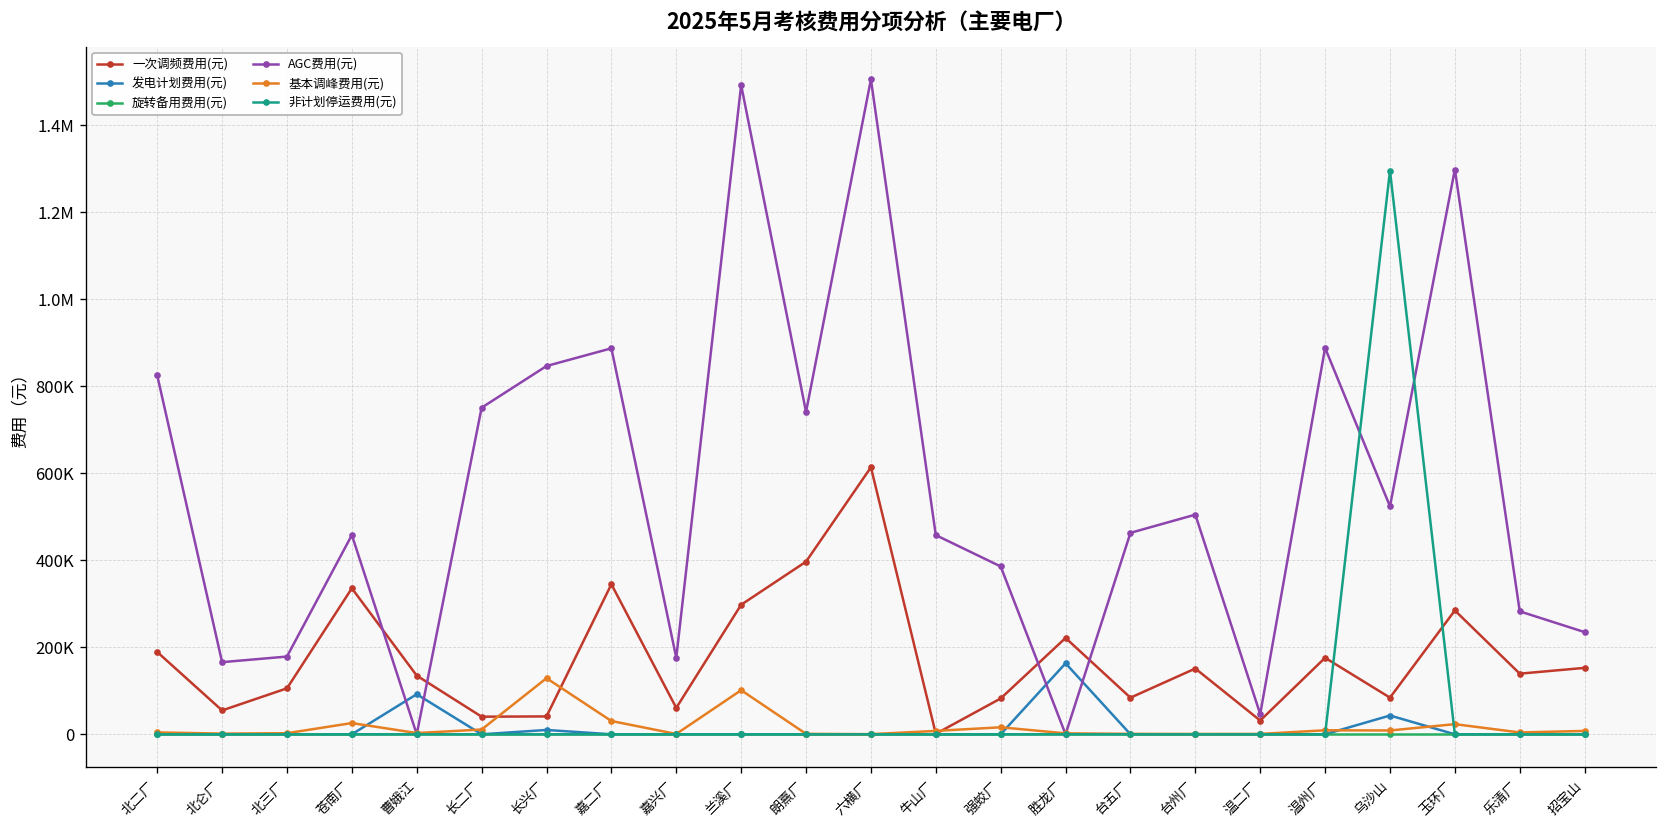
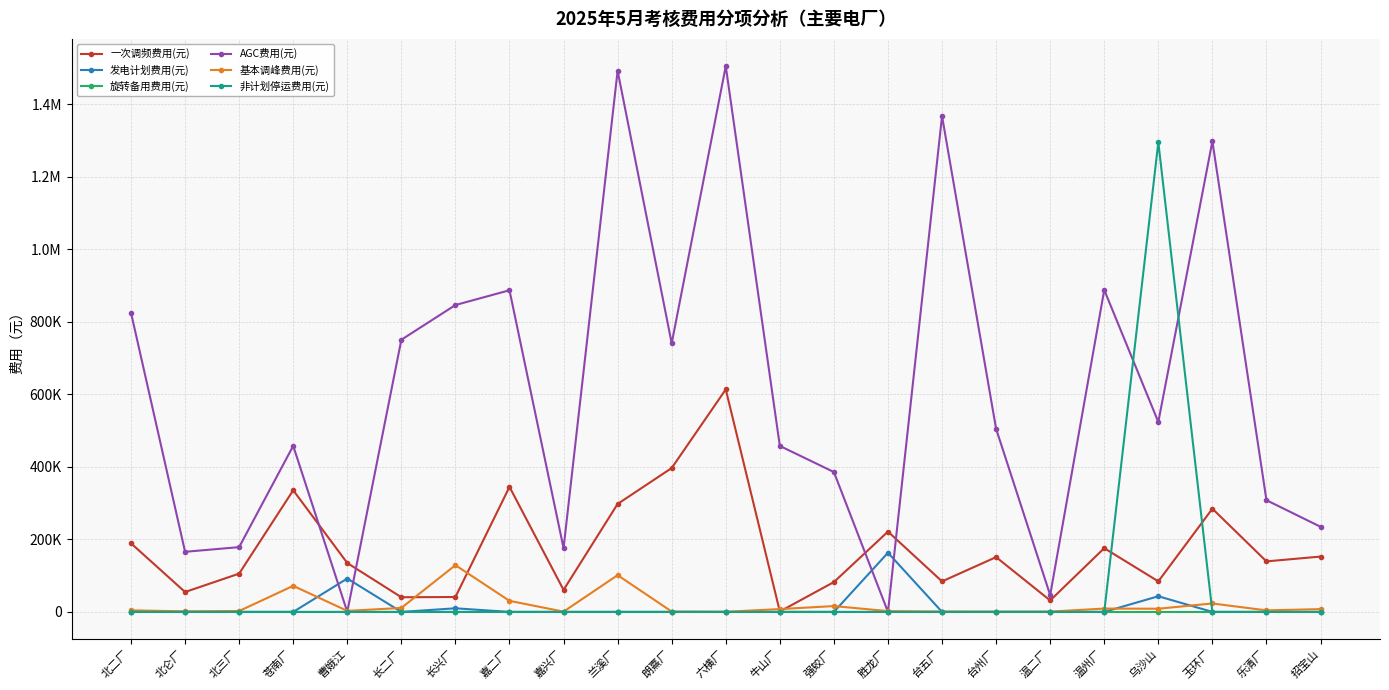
基本调峰费用(元), 苍南厂: 30000 -> 70000
AGC费用(元), 台五厂: 460000 -> 1370000
AGC费用(元), 乐清厂: 280000 -> 310000
